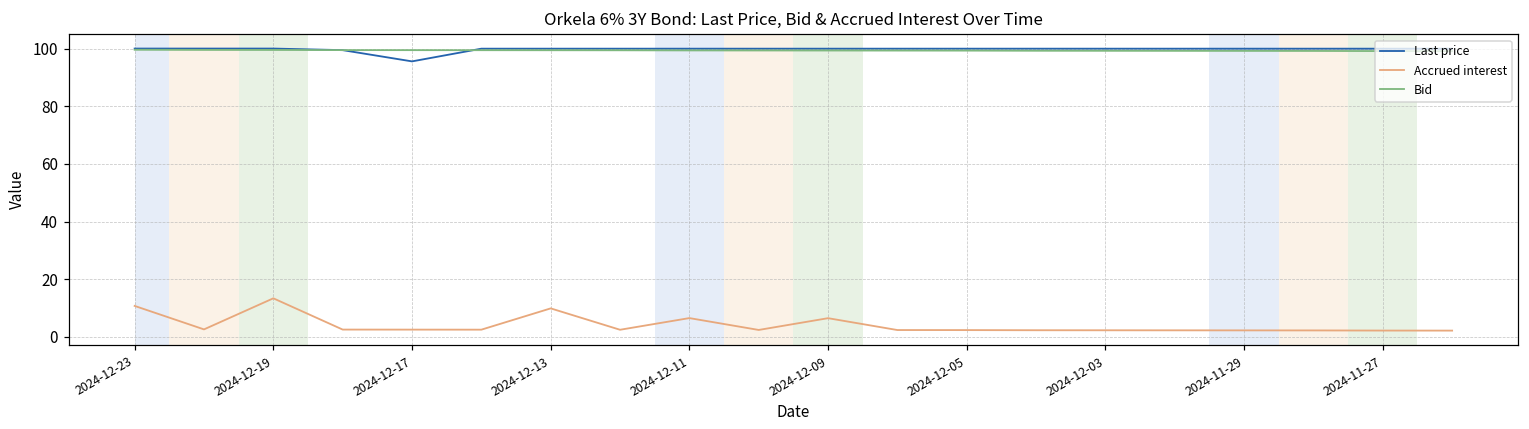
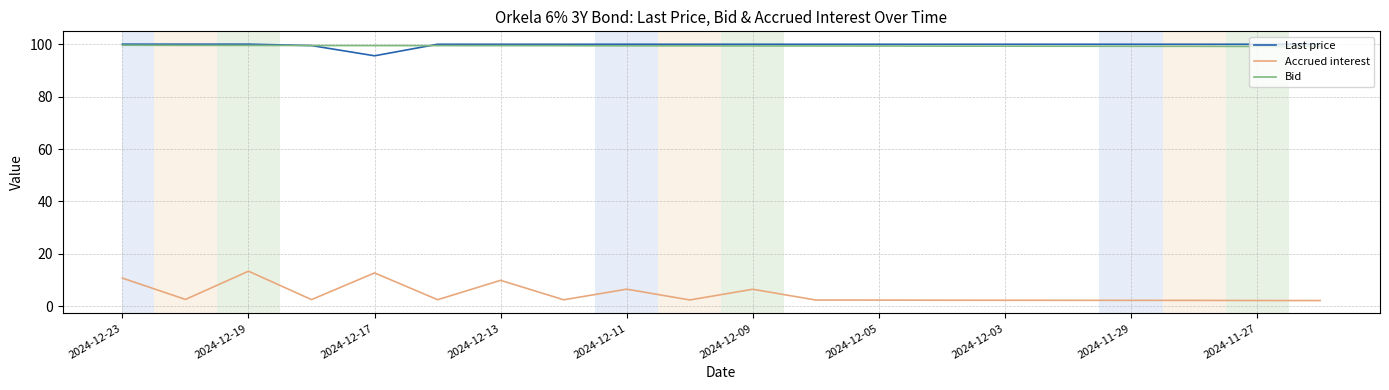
Accrued interest, 2024-12-17: 2 -> 13
